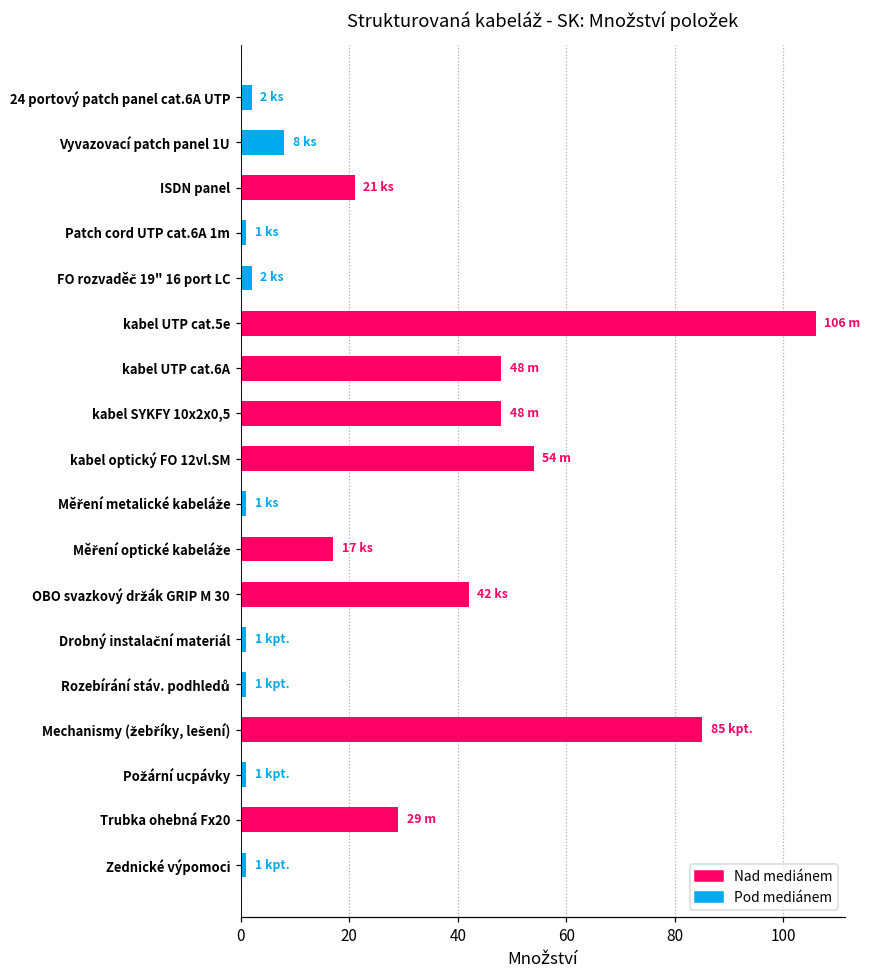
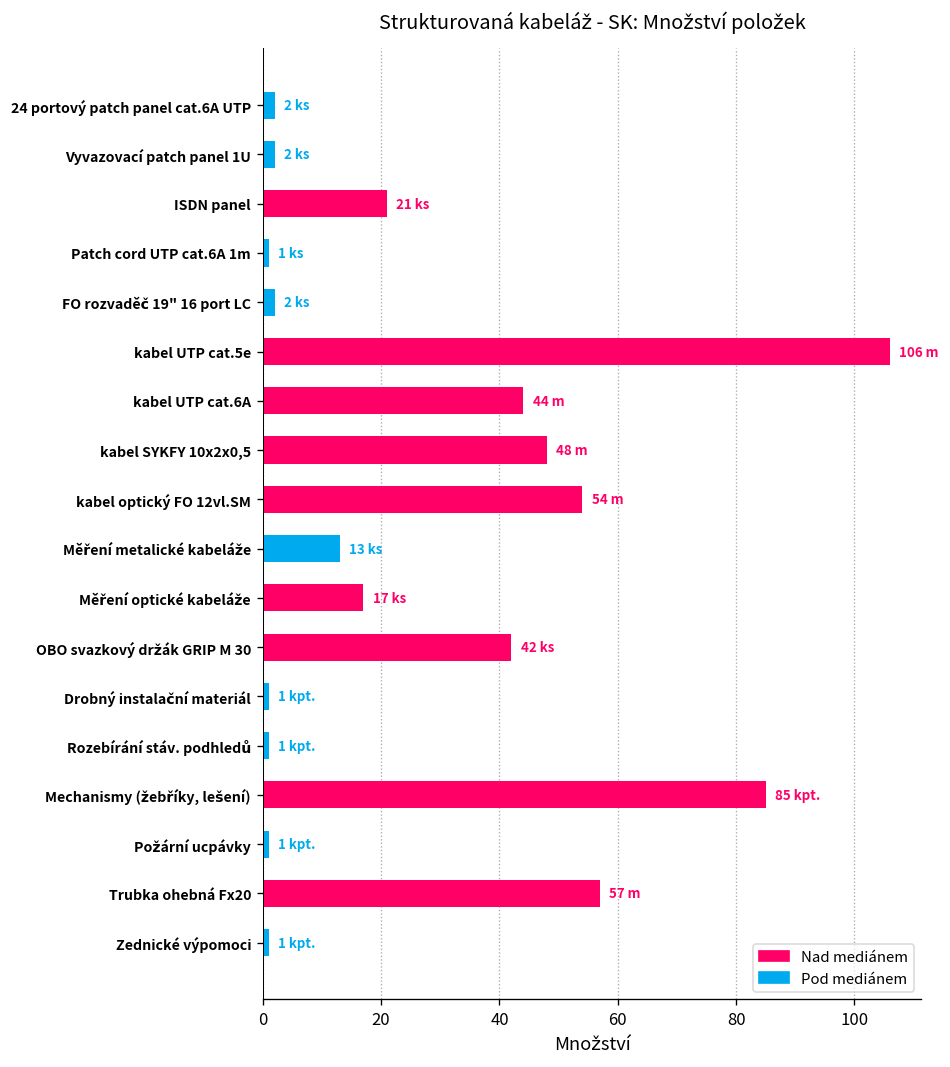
Vyvazovací patch panel 1U: 8 -> 2
kabel UTP cat.6A: 48 -> 44
Měření metalické kabeláže: 1 -> 13
Trubka ohebná Fx20: 29 -> 57
